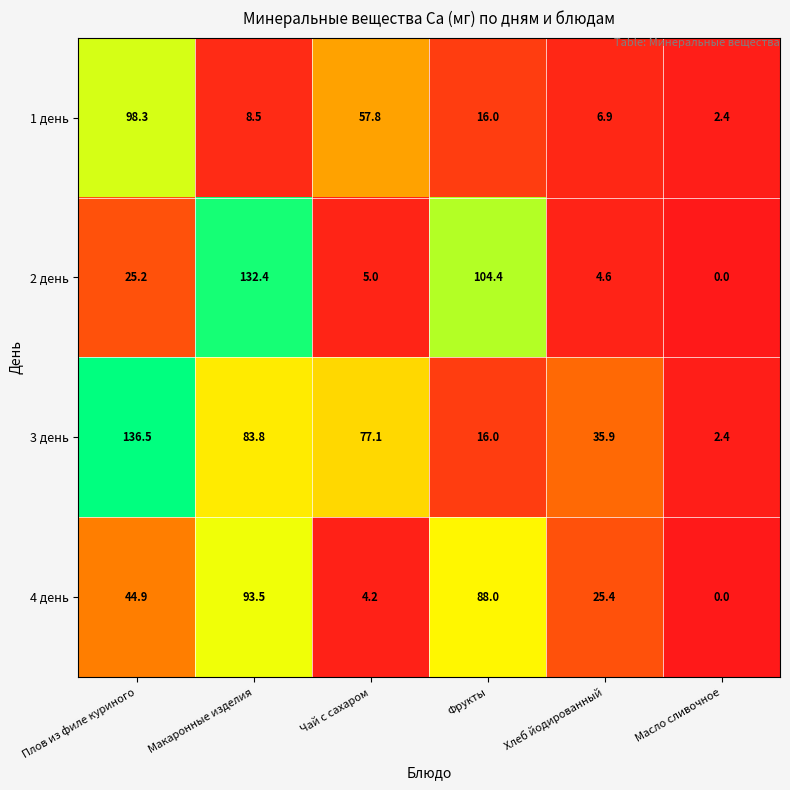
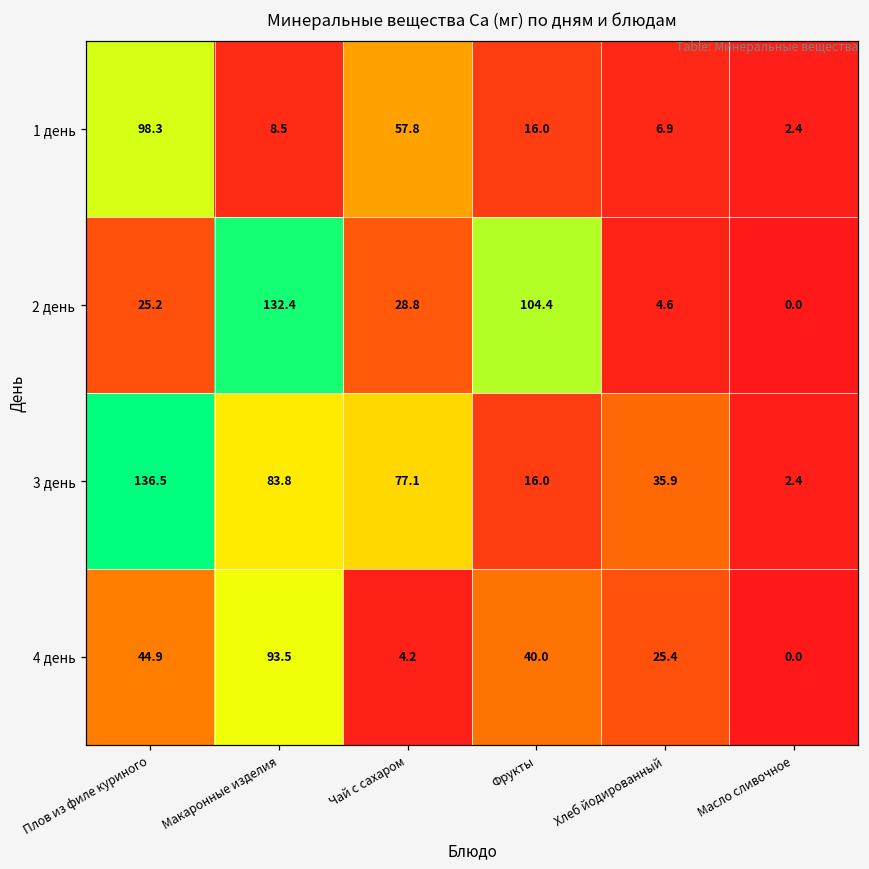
2 день, Чай с сахаром: 5.0 -> 28.8
4 день, Фрукты: 88.0 -> 40.0
